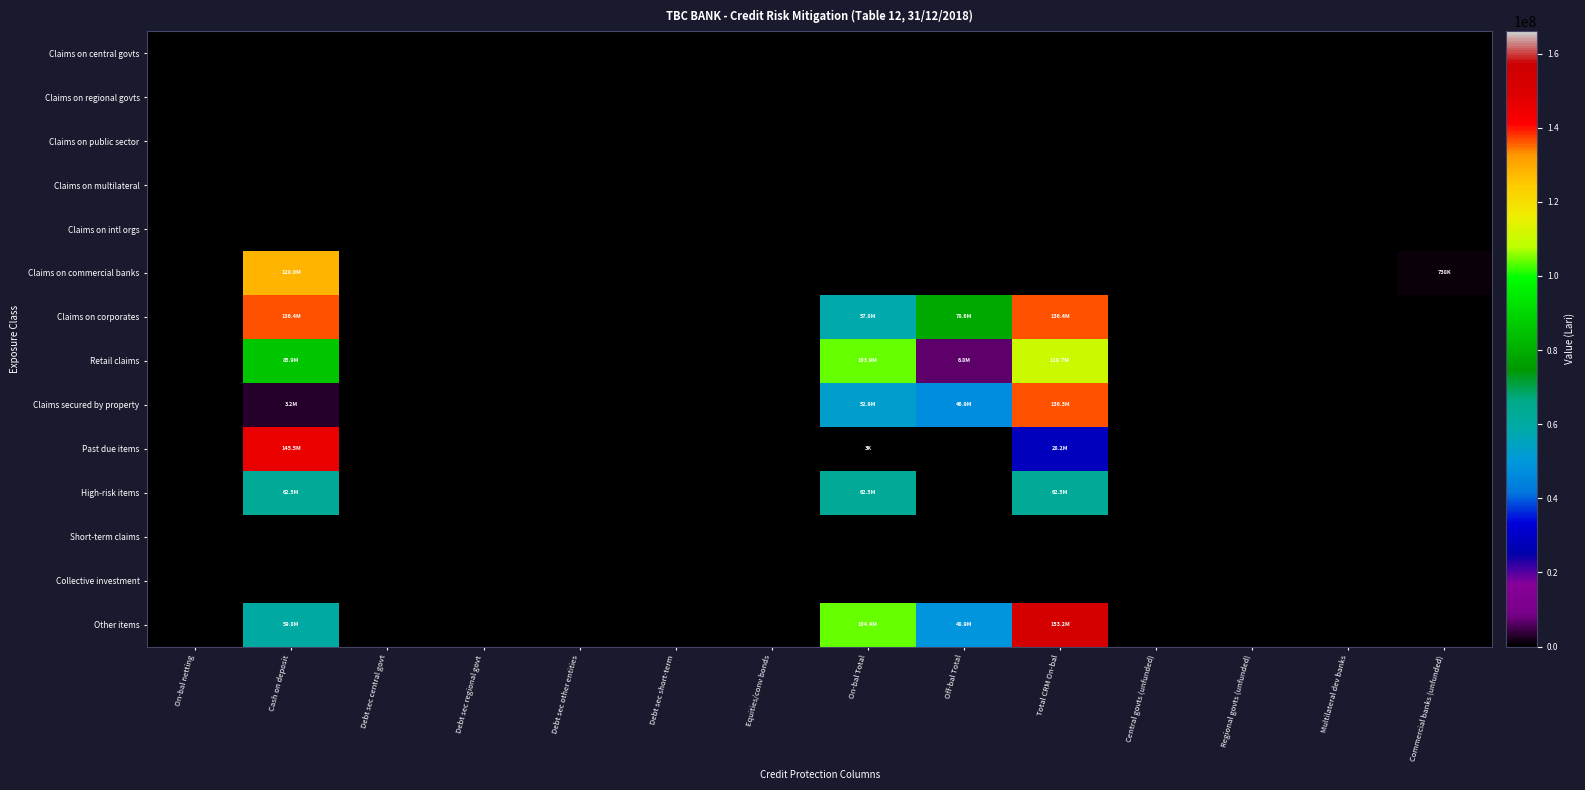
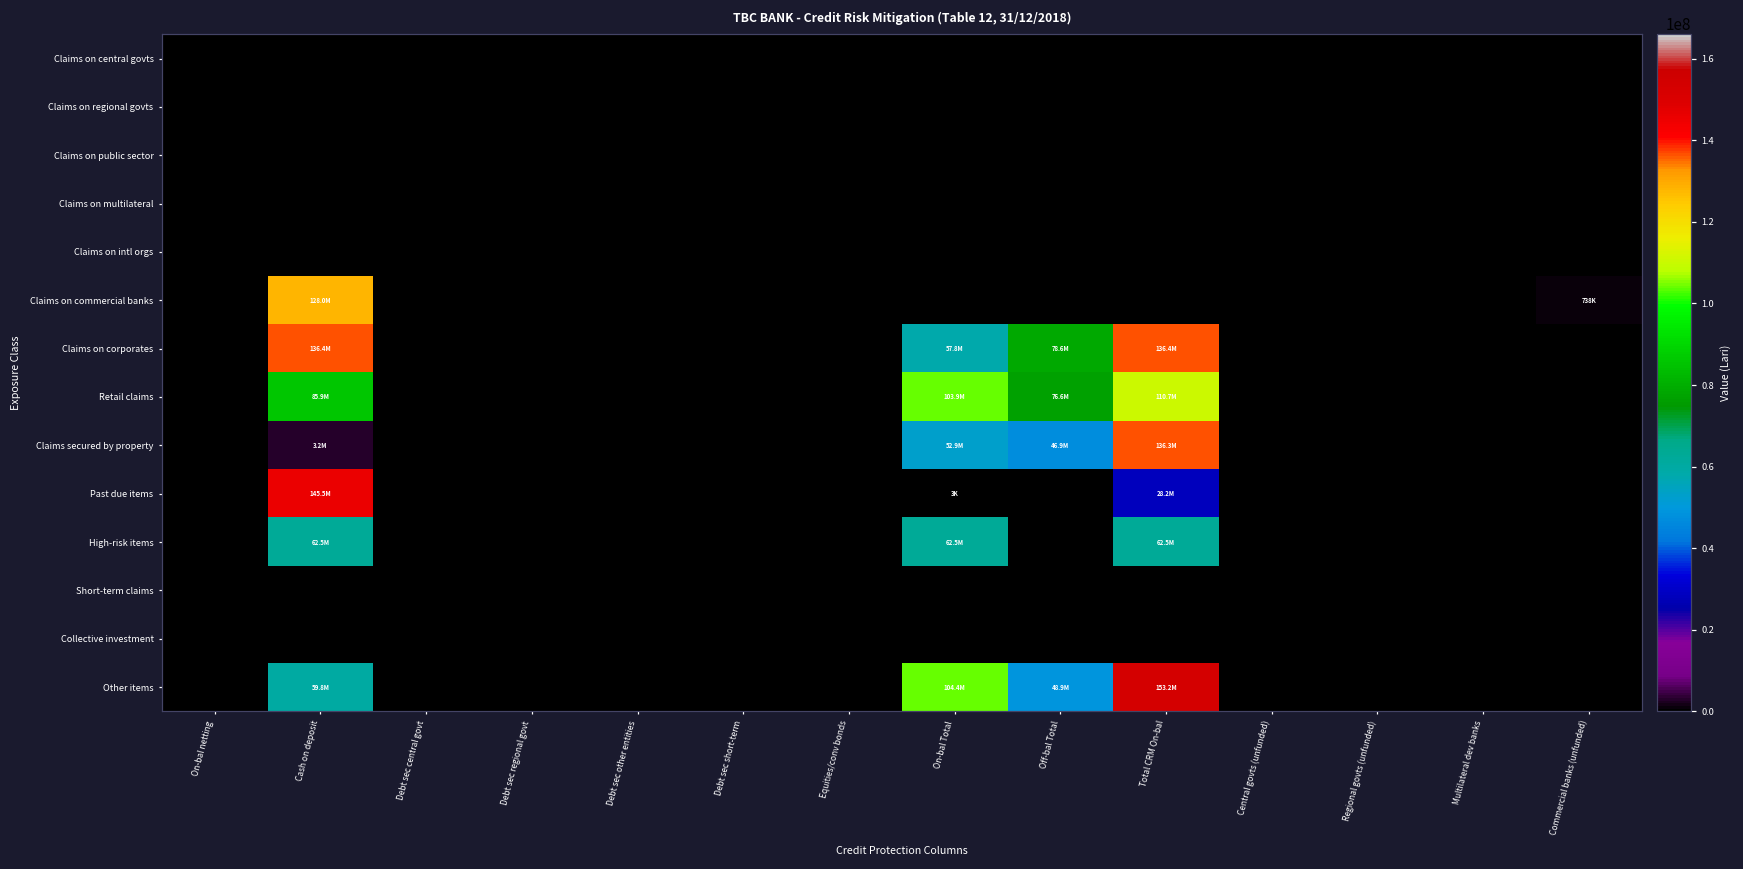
Retail claims, Off-bal Total: 6.8M -> 76.6M
